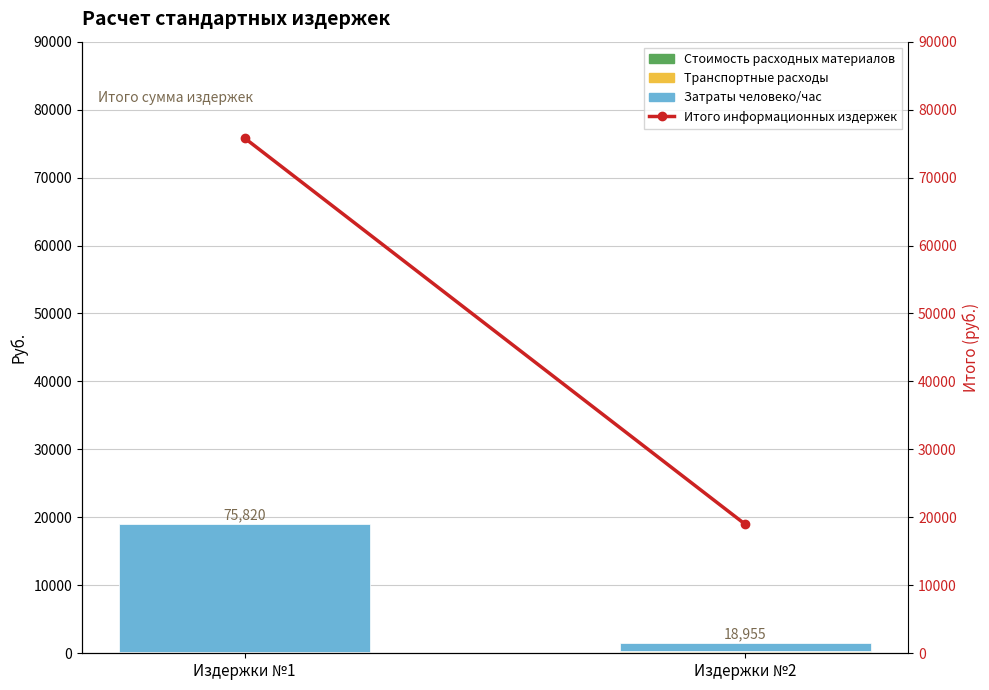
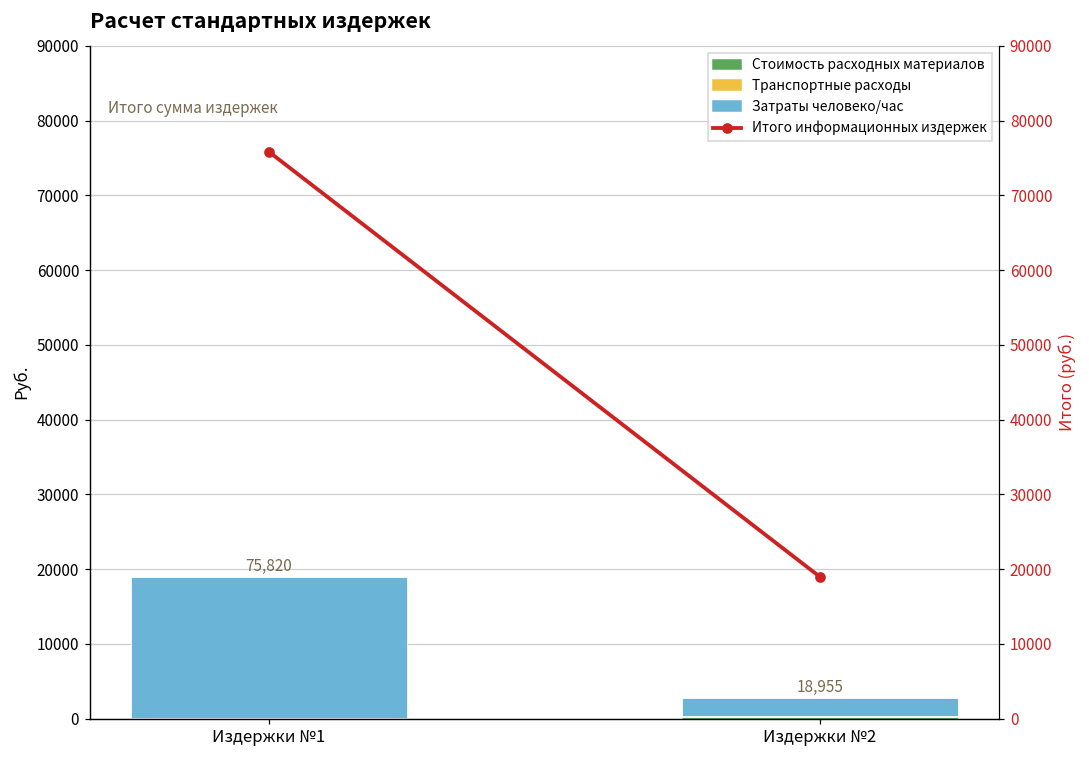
Затраты человеко/час, Издержки №2: 1000 -> 2000
